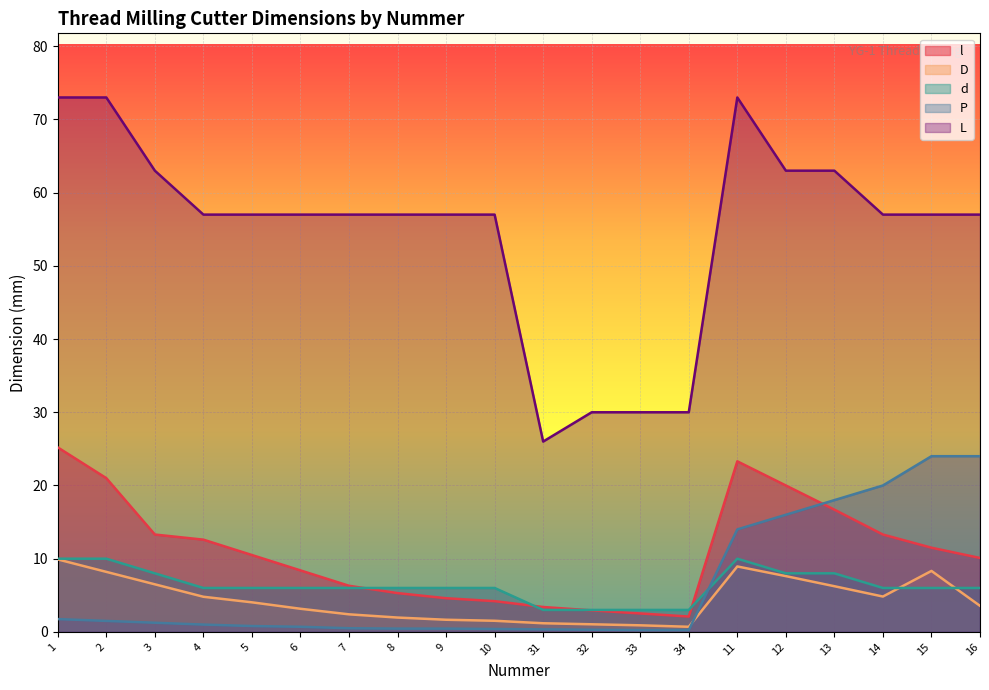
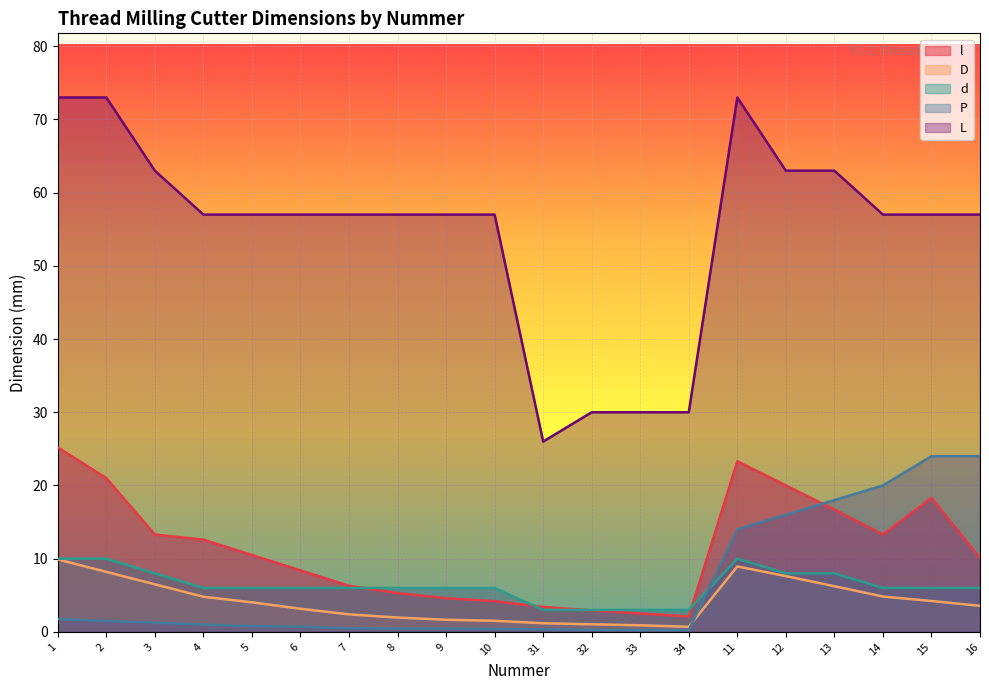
l, 15: 12 -> 18
D, 15: 8 -> 4
